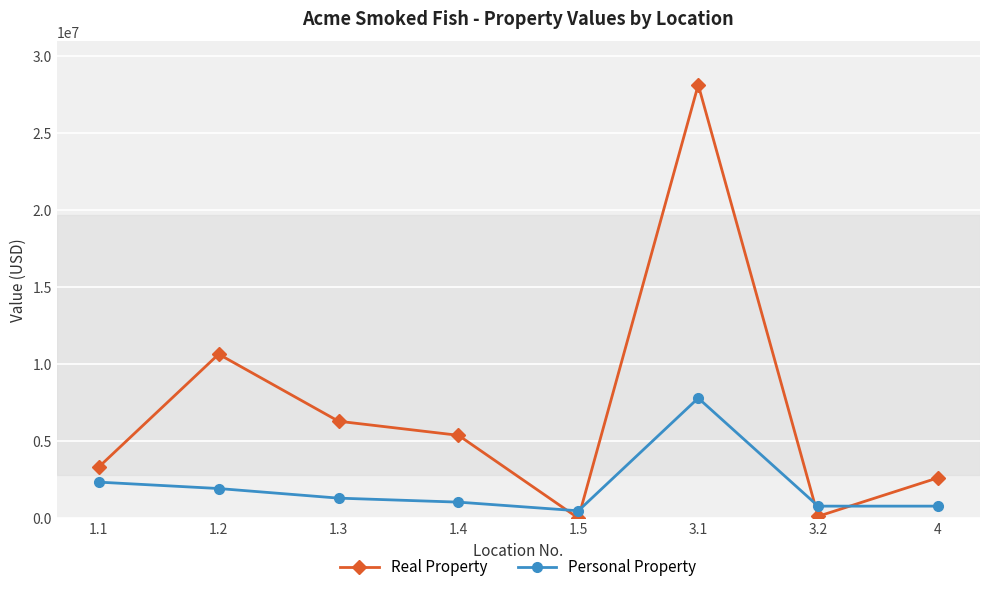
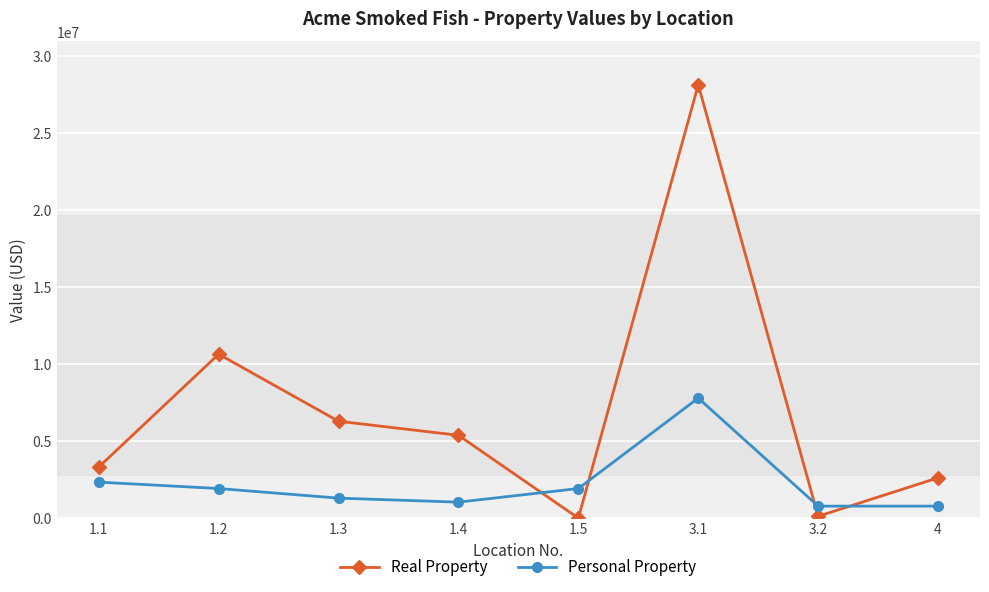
Personal Property, 1.5: 500000 -> 1900000
